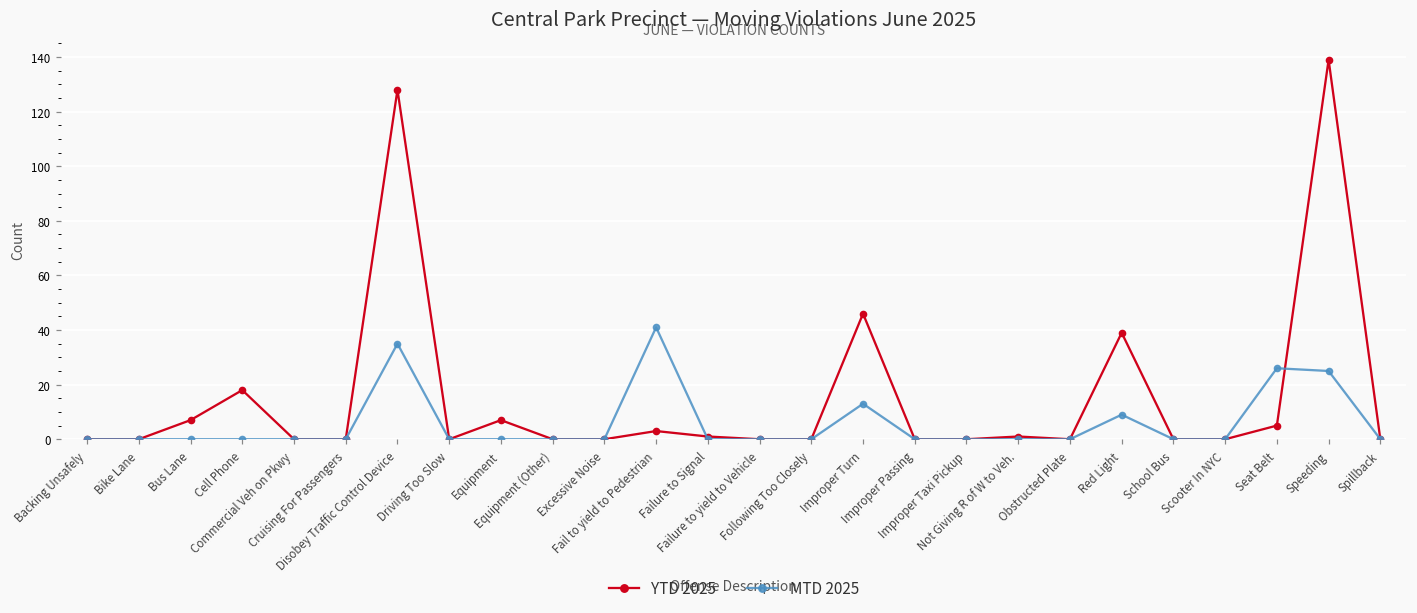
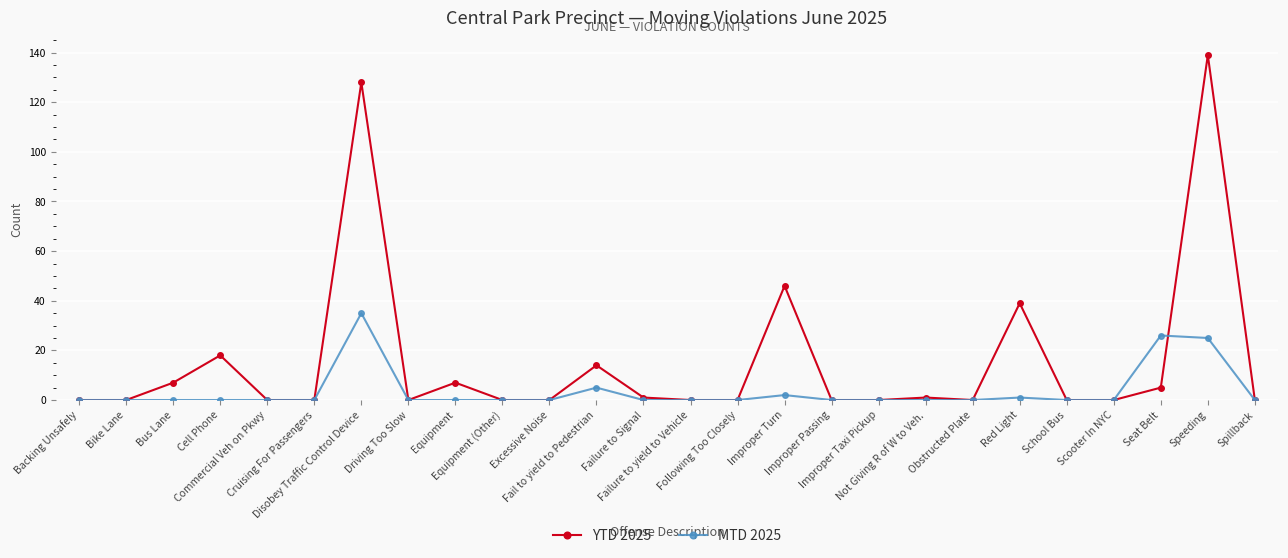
YTD 2025, Fail to yield to Pedestrian: 3 -> 14
MTD 2025, Fail to yield to Pedestrian: 41 -> 5
MTD 2025, Improper Turn: 13 -> 2
MTD 2025, Red Light: 9 -> 1
